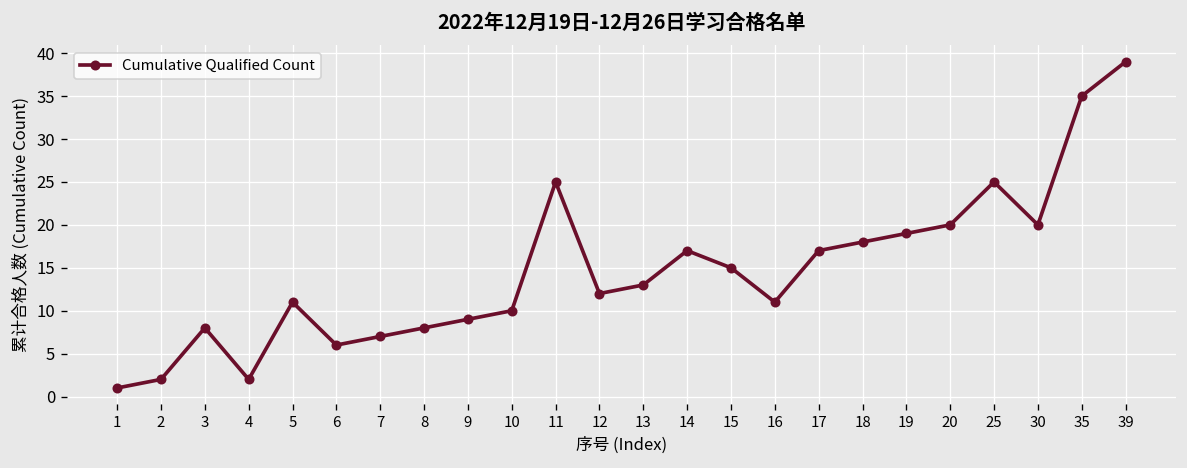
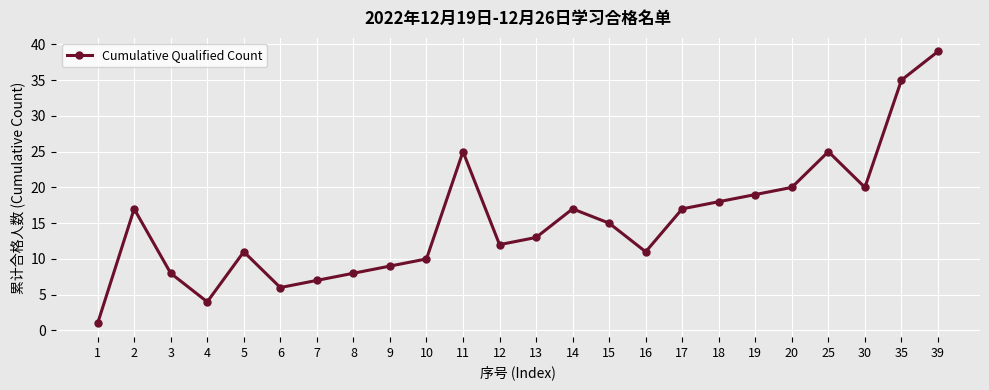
2: 2 -> 17
4: 2 -> 4
